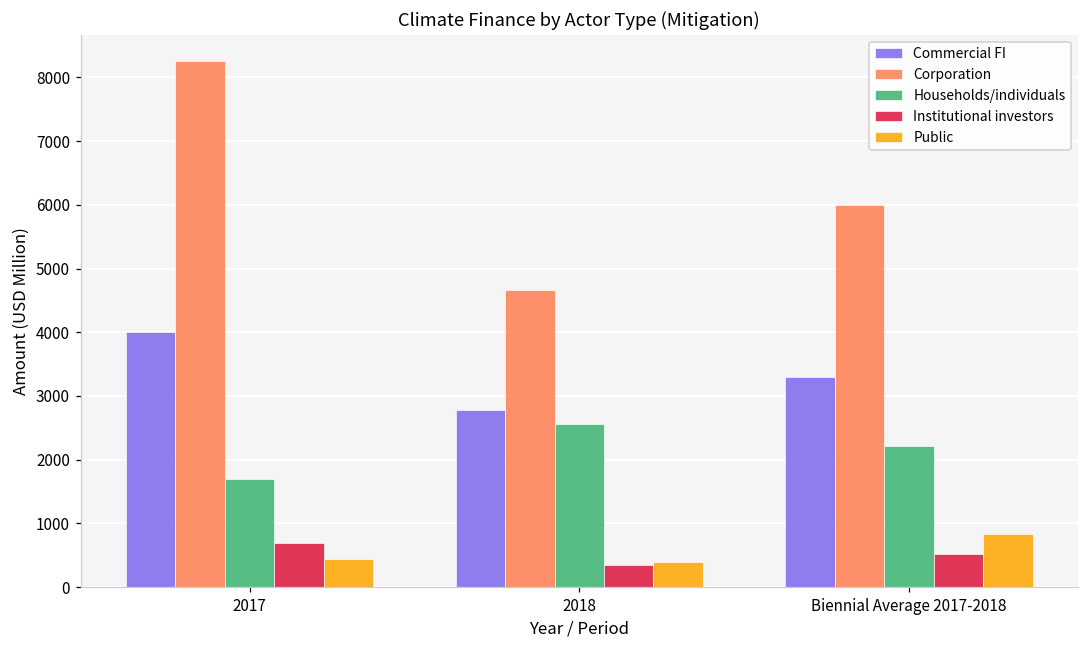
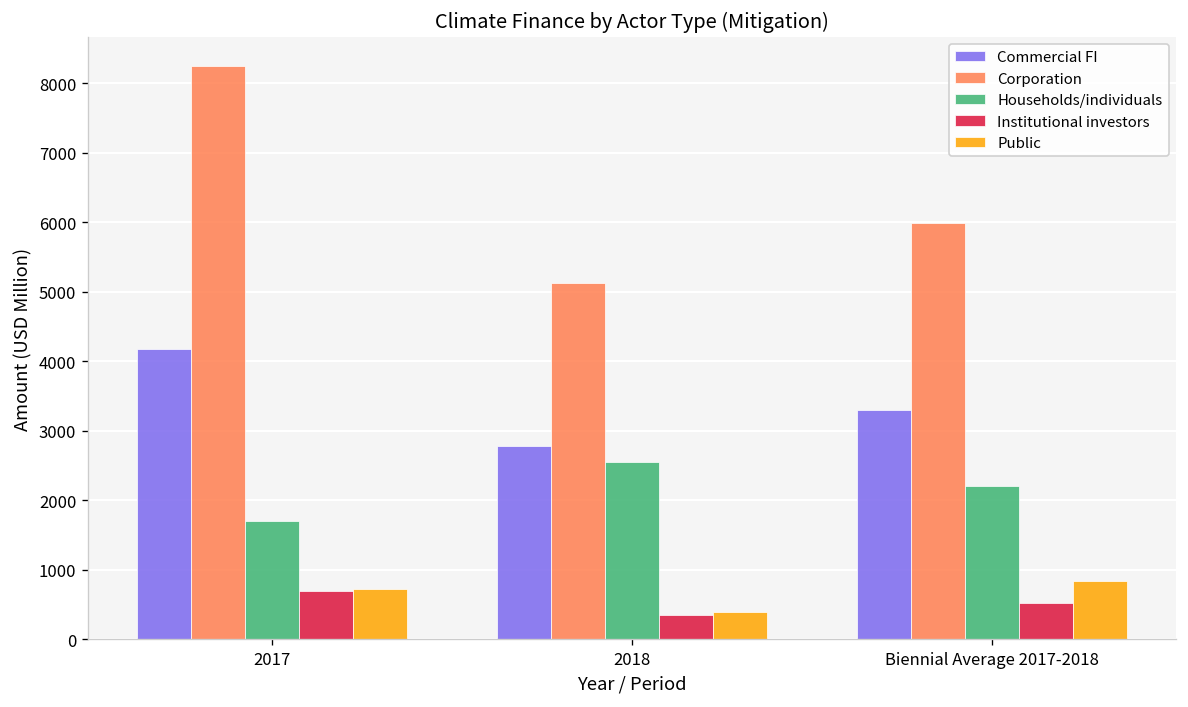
Commercial FI, 2017: 4000 -> 4200
Public, 2017: 400 -> 700
Corporation, 2018: 4700 -> 5100
